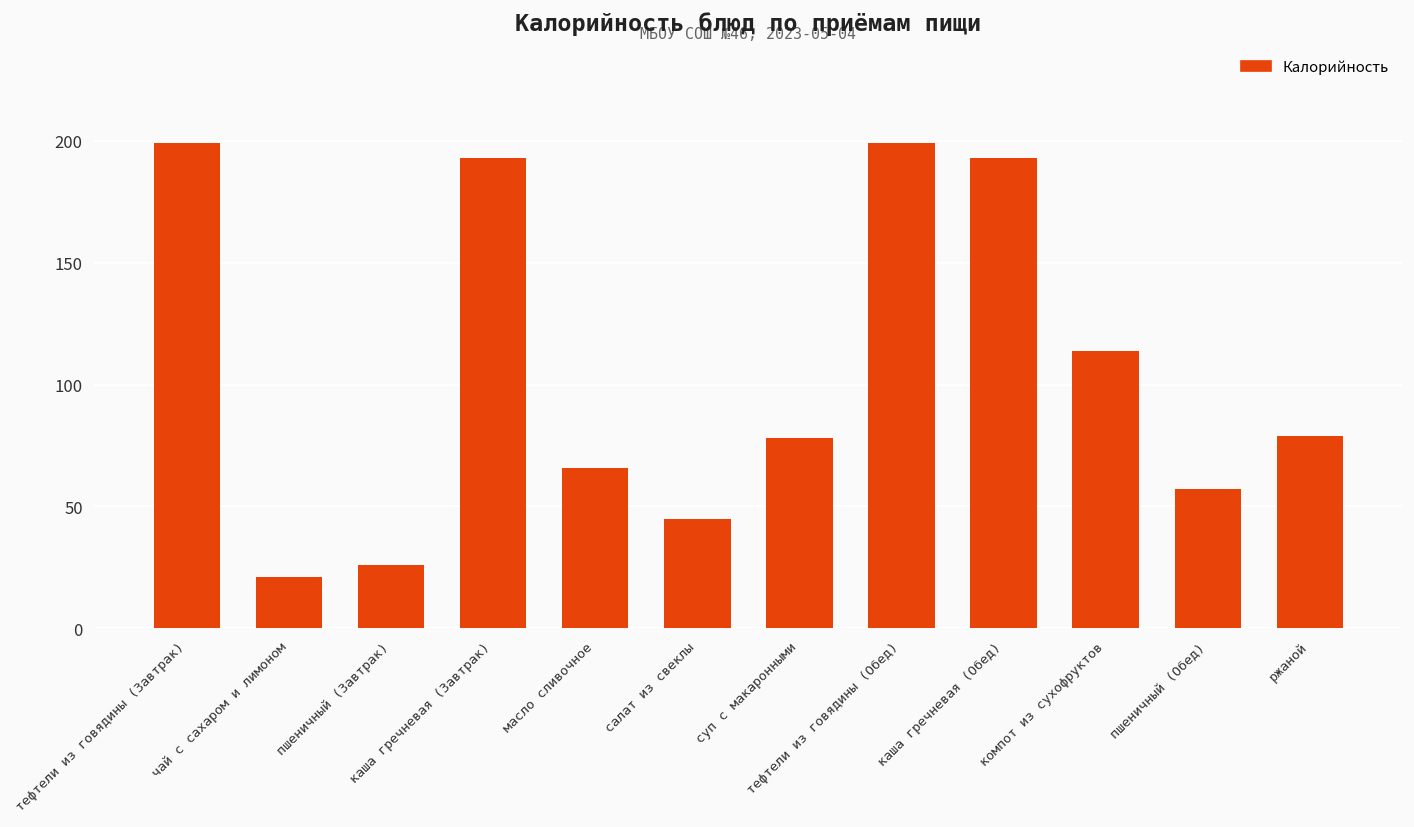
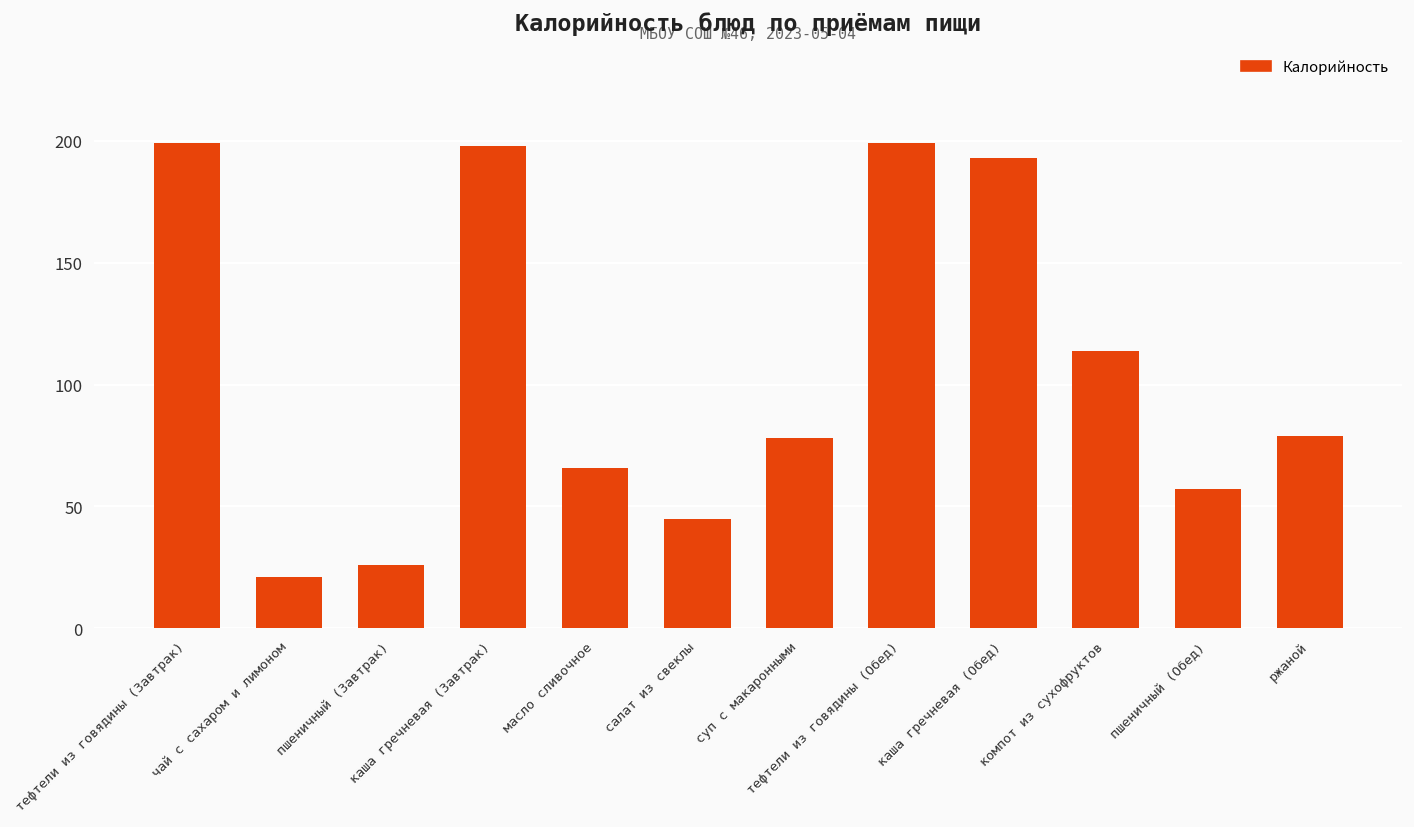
каша гречневая (Завтрак): 193 -> 198
